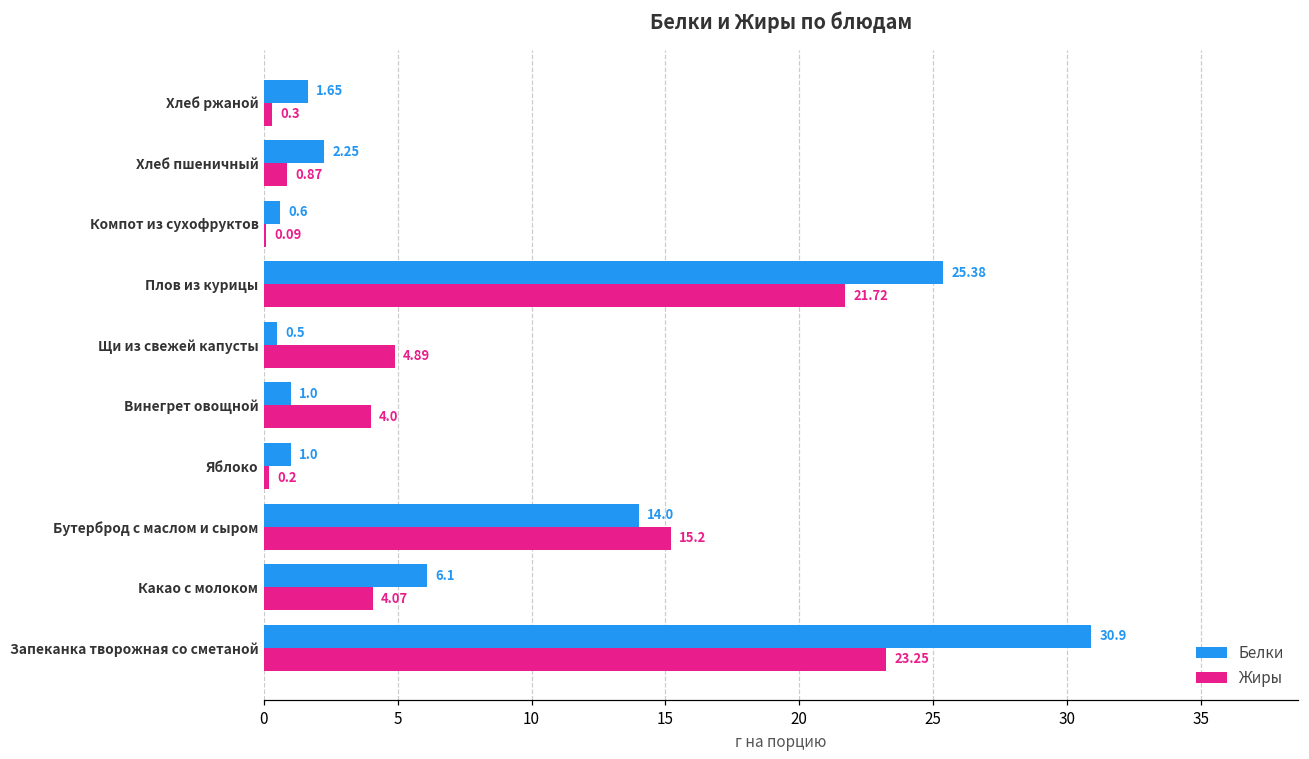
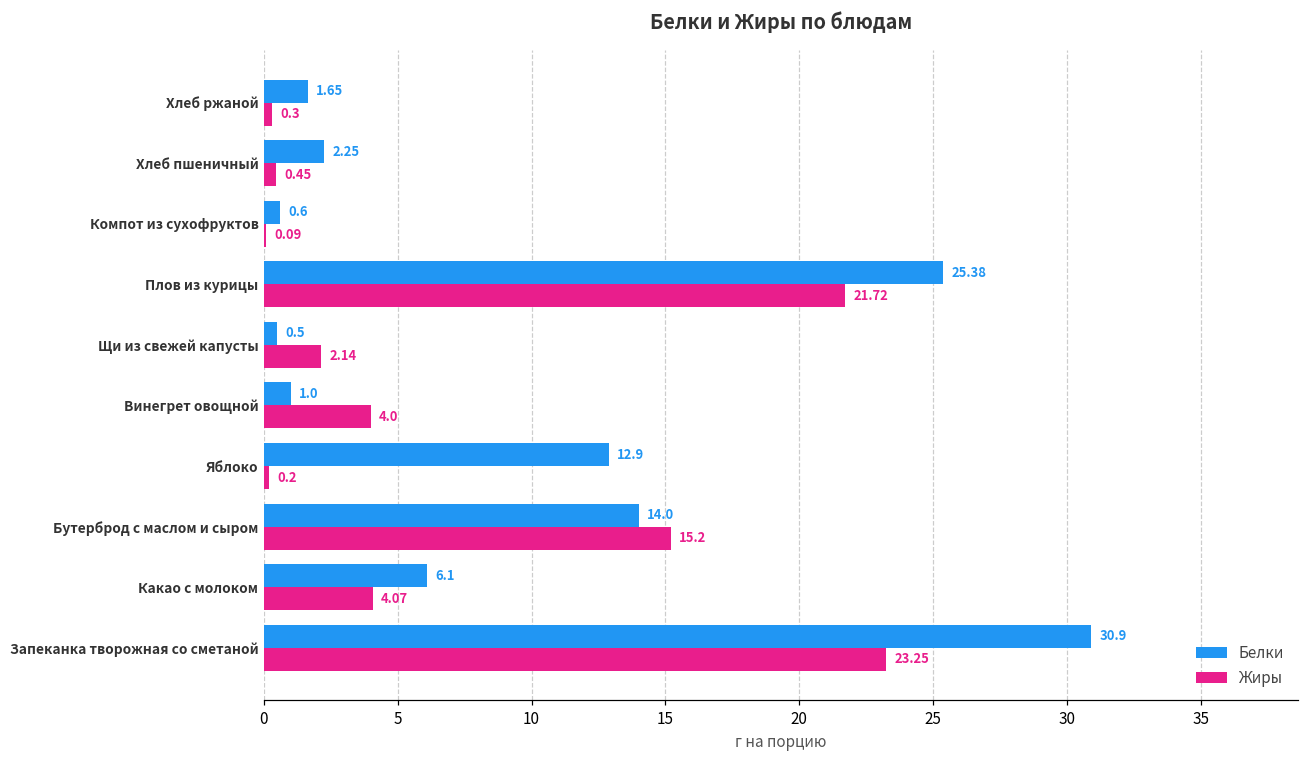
Жиры, Хлеб пшеничный: 0.87 -> 0.45
Жиры, Щи из свежей капусты: 4.89 -> 2.14
Белки, Яблоко: 1.0 -> 12.9
